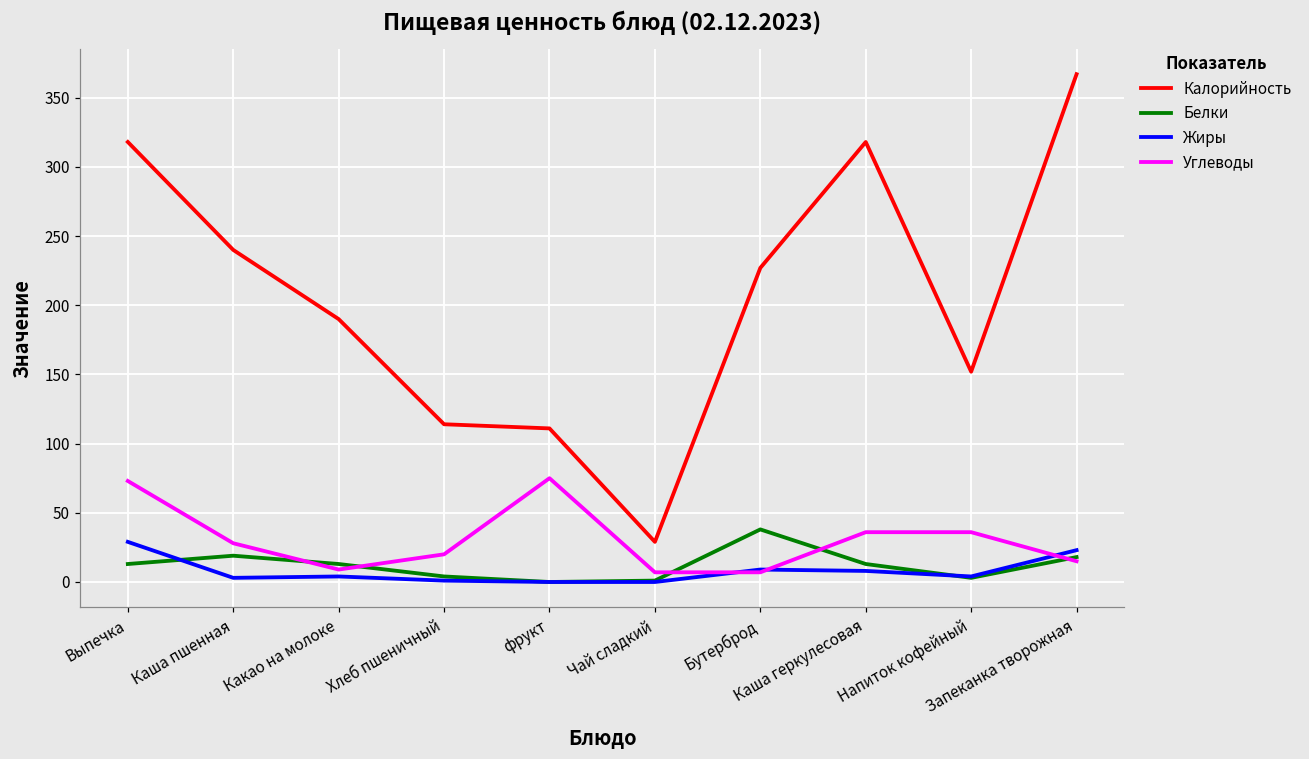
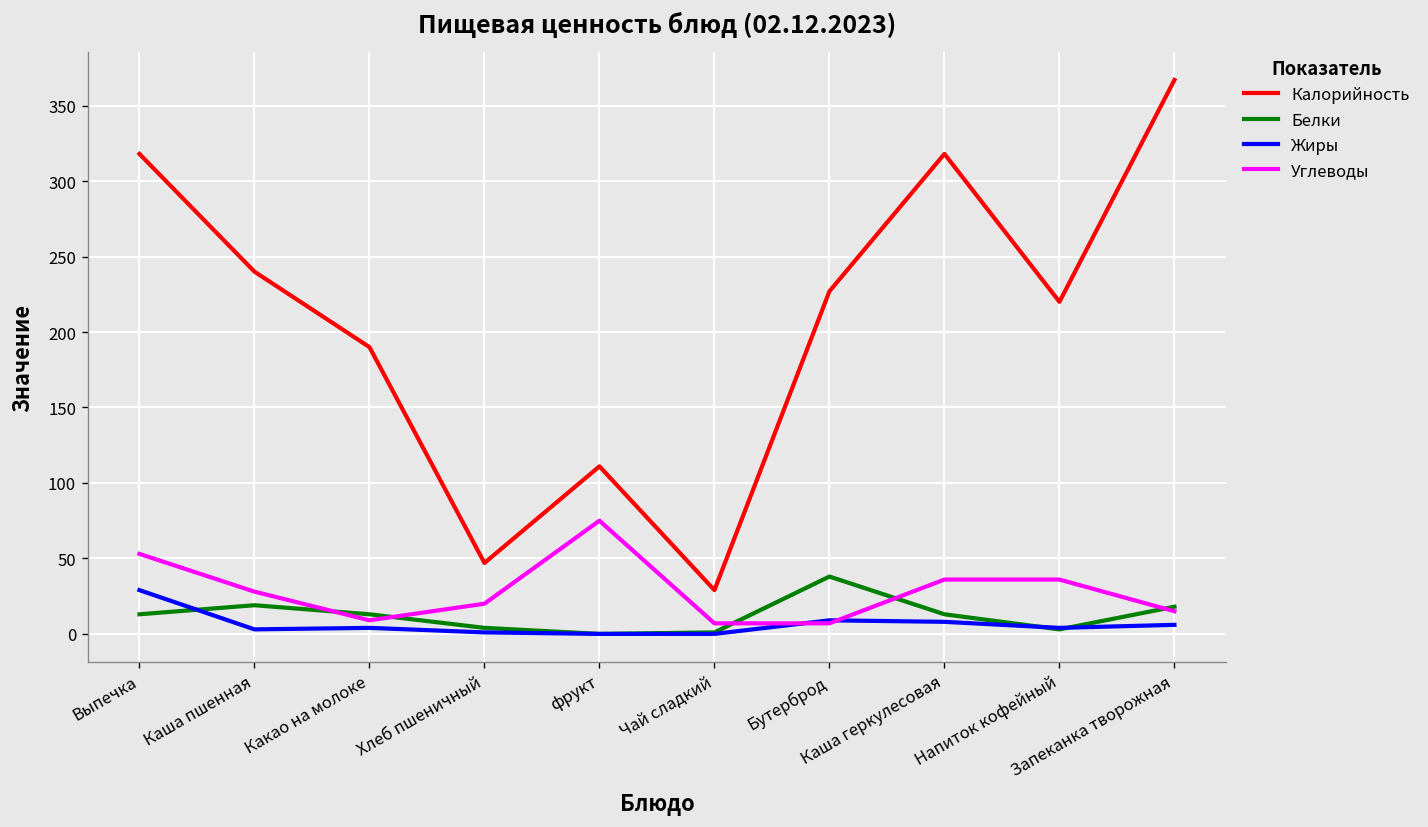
Углеводы, Выпечка: 73 -> 53
Калорийность, Хлеб пшеничный: 114 -> 47
Калорийность, Напиток кофейный: 152 -> 220
Жиры, Запеканка творожная: 23 -> 6
